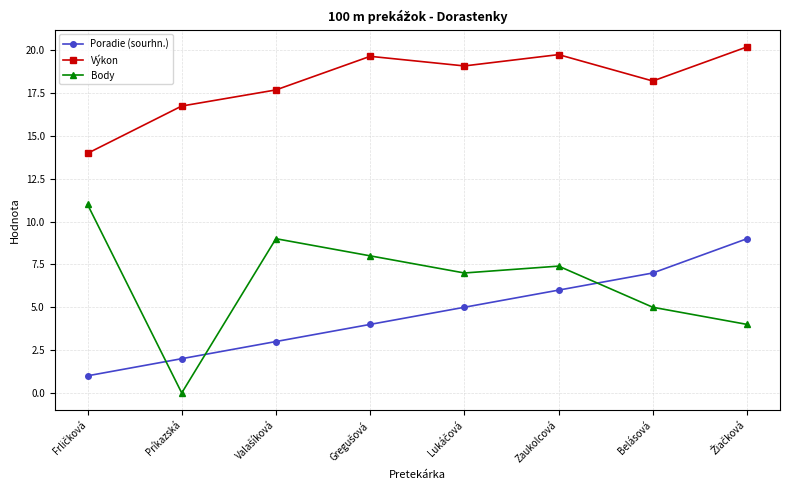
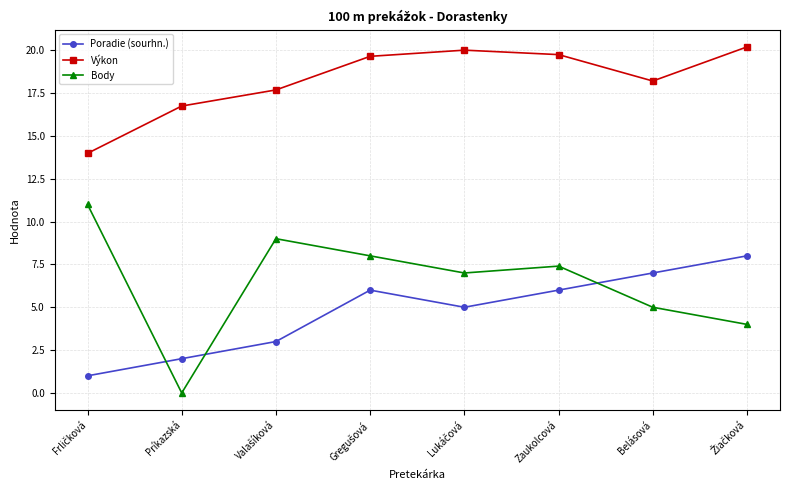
Poradie (sourhn.), Gregušová: 4 -> 6
Výkon, Lukáčová: 19.1 -> 20.0
Poradie (sourhn.), Žiačková: 9 -> 8
